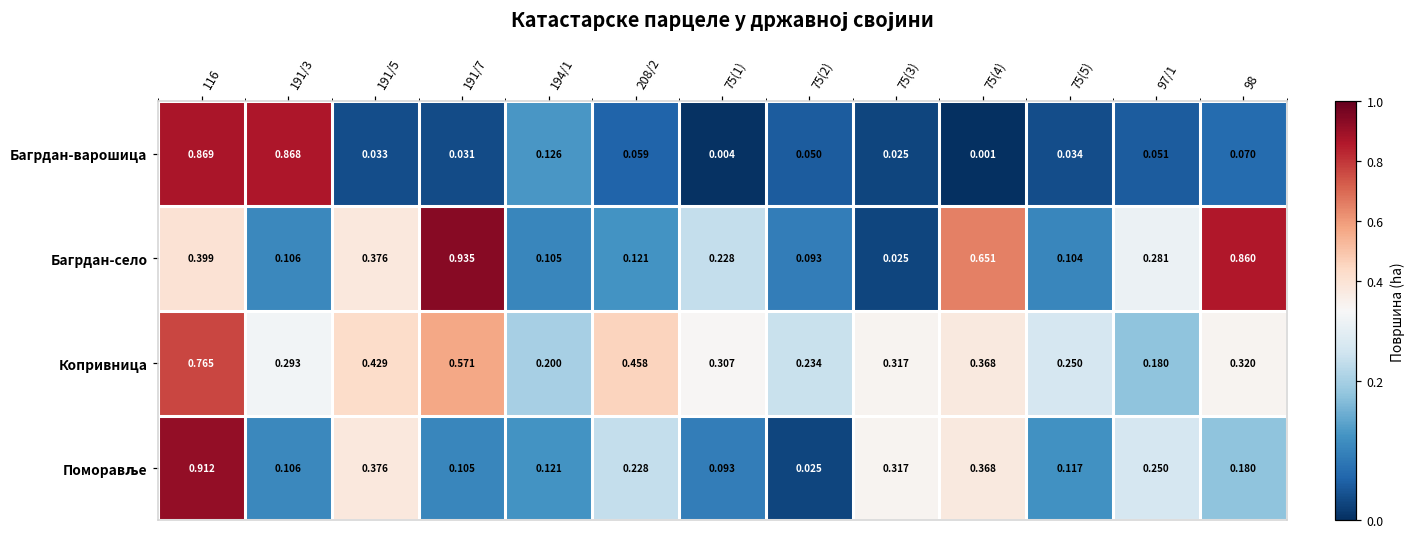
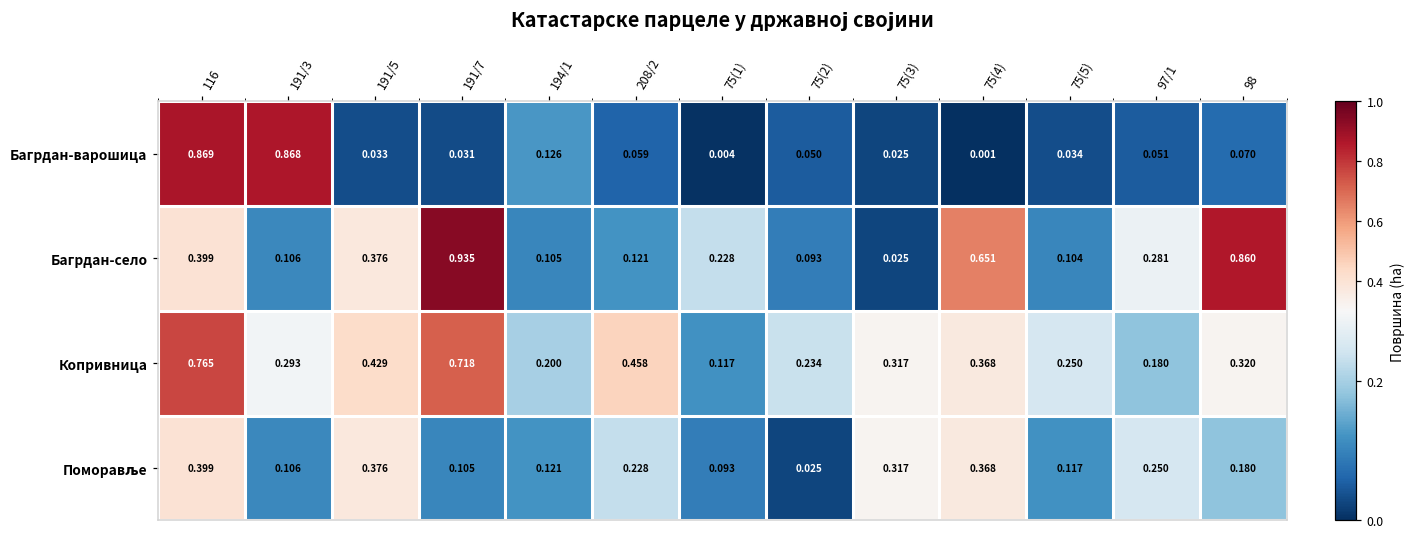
Копривница, 191/7: 0.571 -> 0.718
Копривница, 75(1): 0.307 -> 0.117
Поморавље, 116: 0.912 -> 0.399
